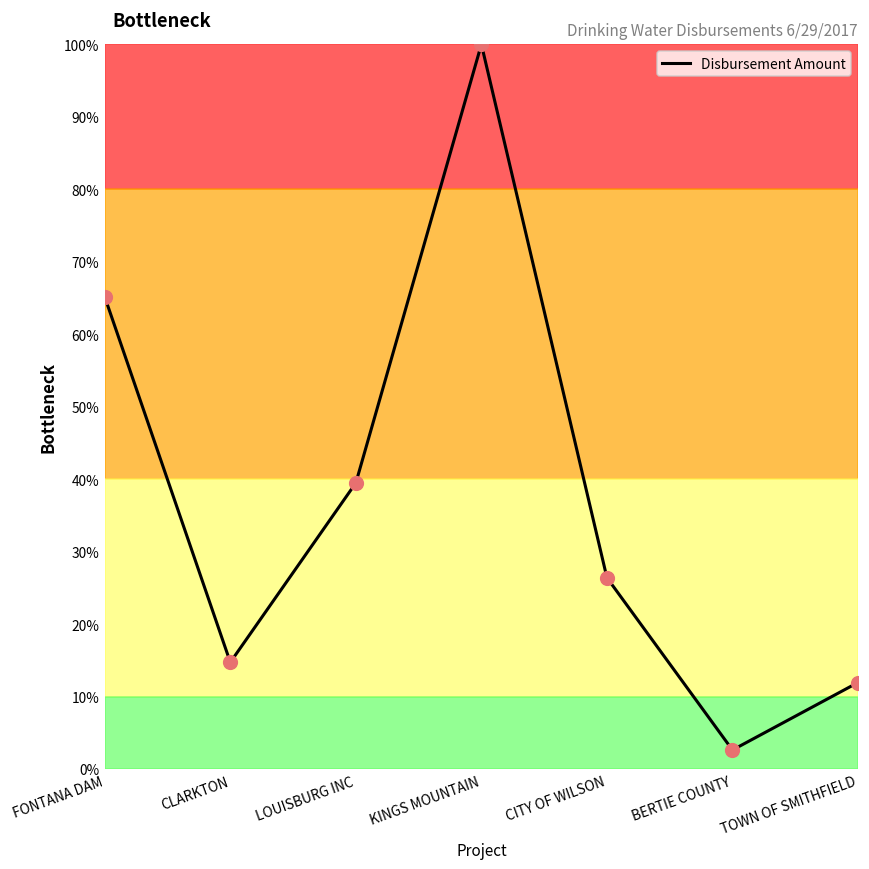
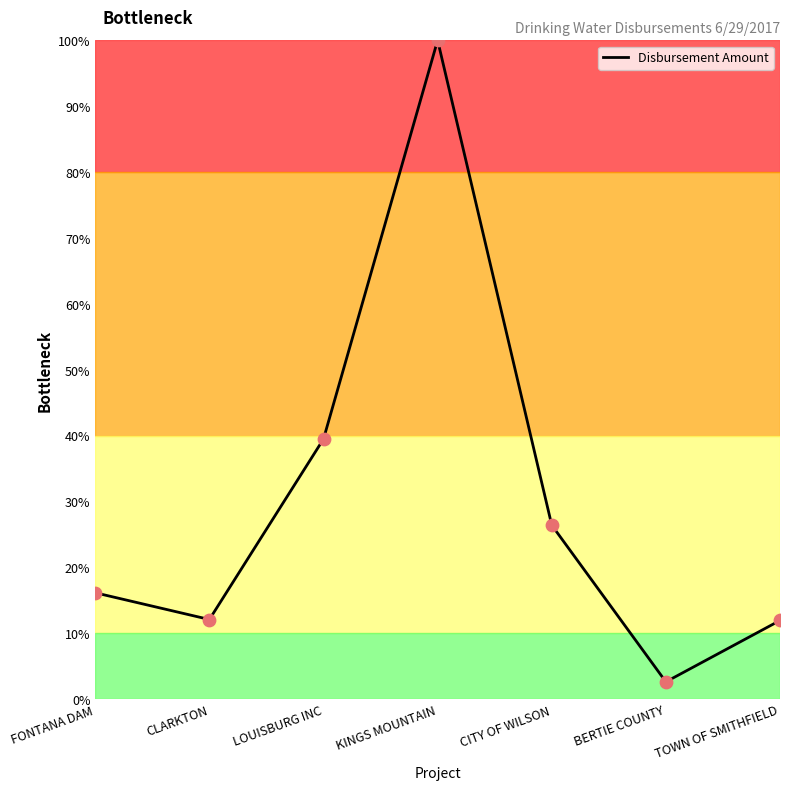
FONTANA DAM: 65% -> 16%
CLARKTON: 15% -> 12%
